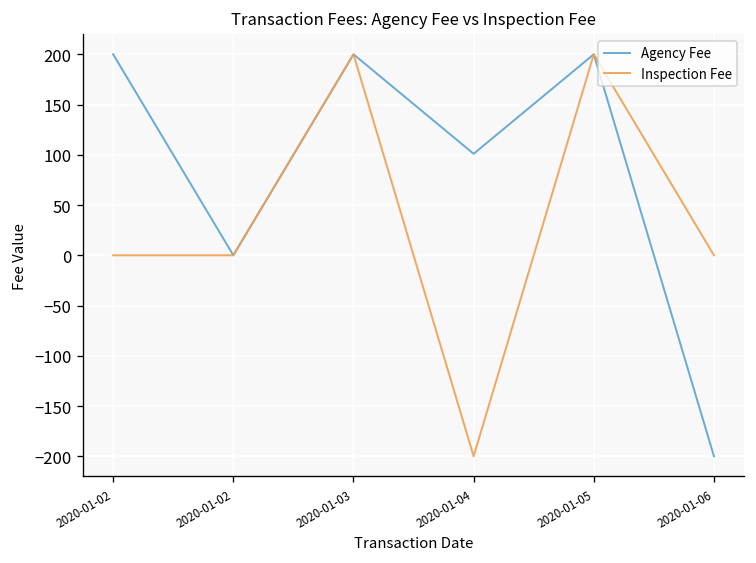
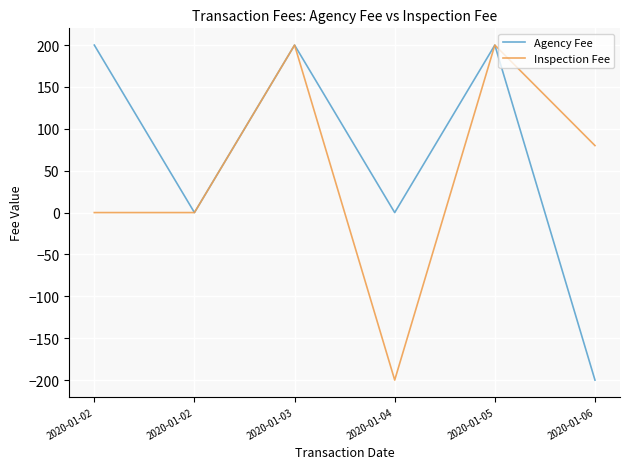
Agency Fee, 2020-01-04: 100 -> 0
Inspection Fee, 2020-01-06: 0 -> 80
